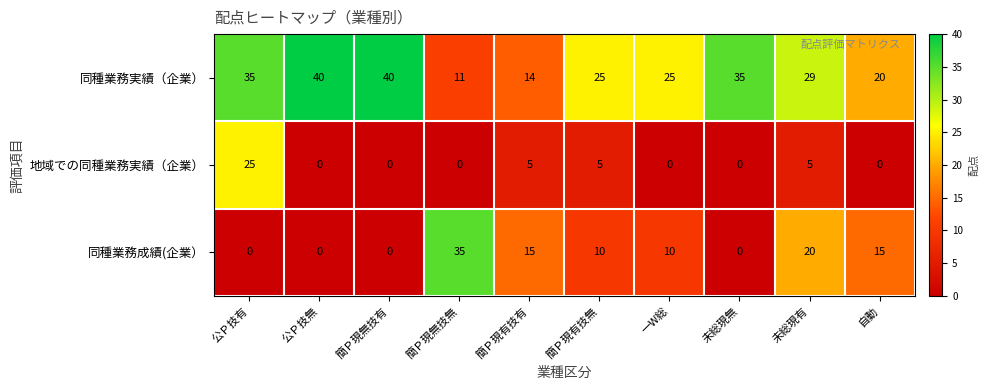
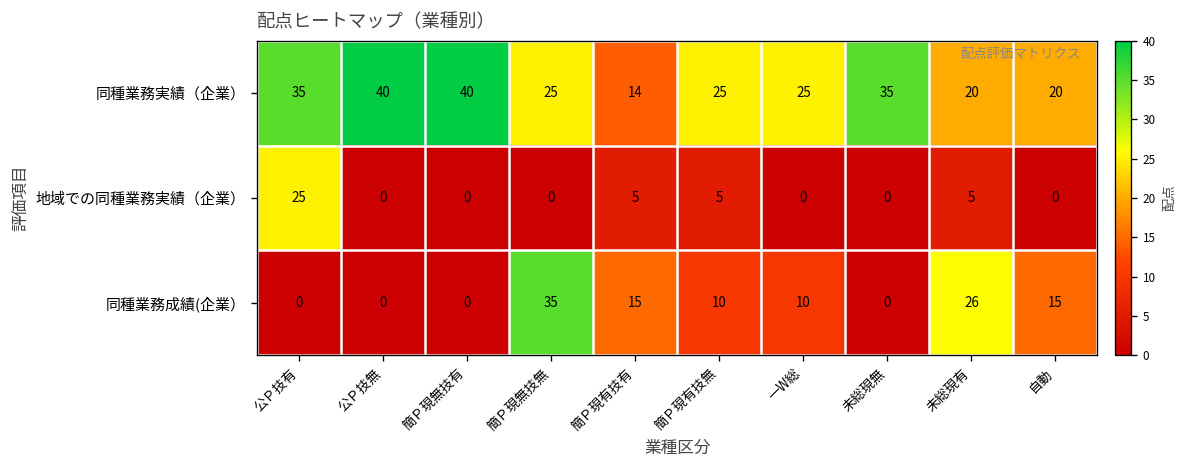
同種業務実績（企業）, 簡Ｐ現無技無: 11 -> 25
同種業務実績（企業）, 未総現有: 29 -> 20
同種業務成績(企業）, 未総現有: 20 -> 26
